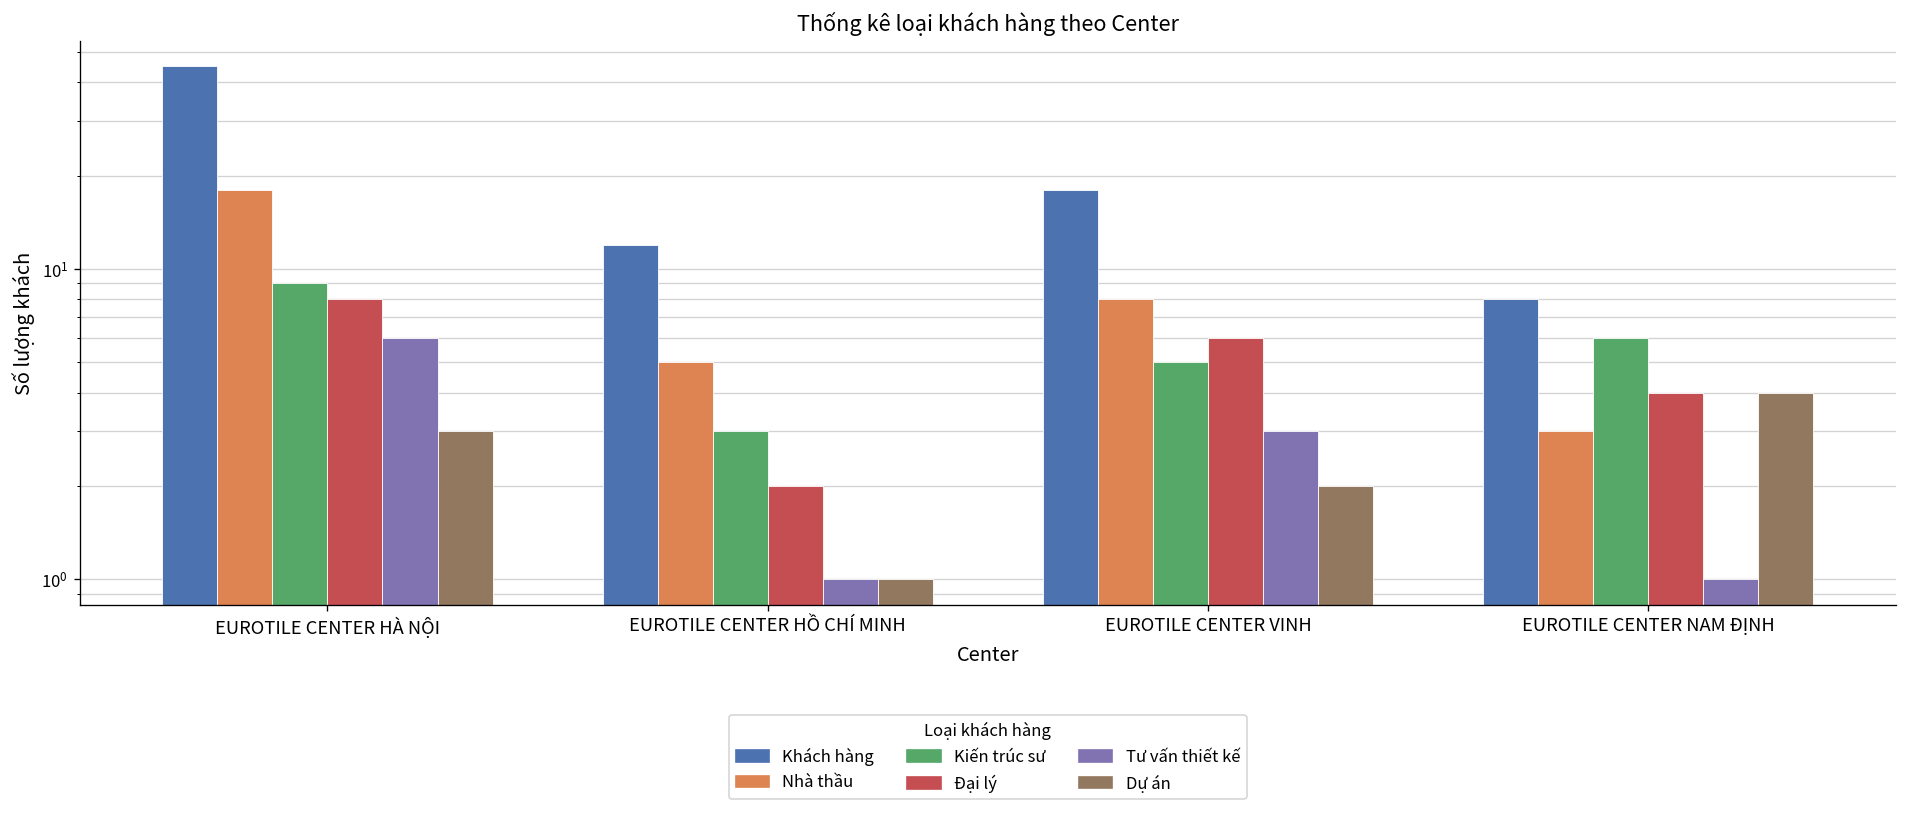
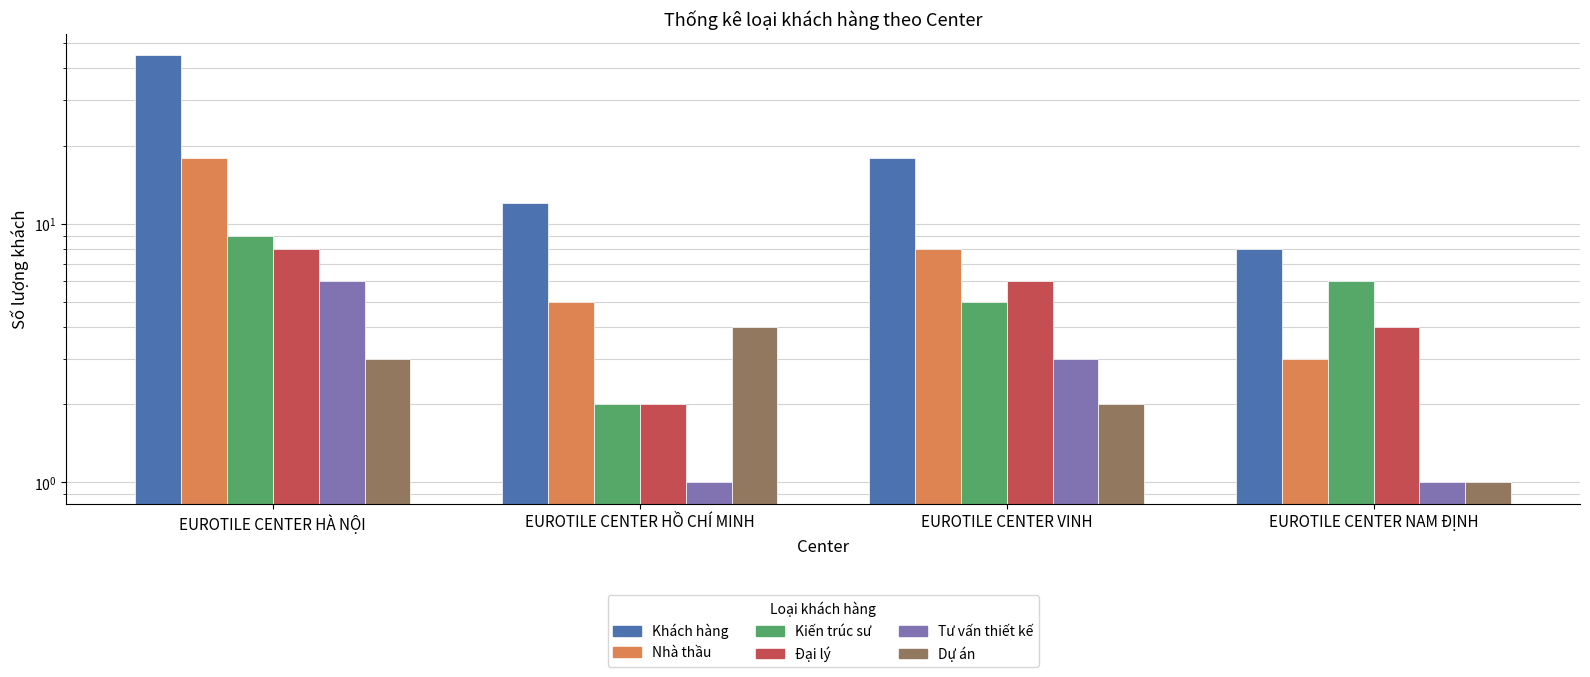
Kiến trúc sư, EUROTILE CENTER HỒ CHÍ MINH: 3 -> 2
Dự án, EUROTILE CENTER HỒ CHÍ MINH: 1 -> 4
Dự án, EUROTILE CENTER NAM ĐỊNH: 4 -> 1
